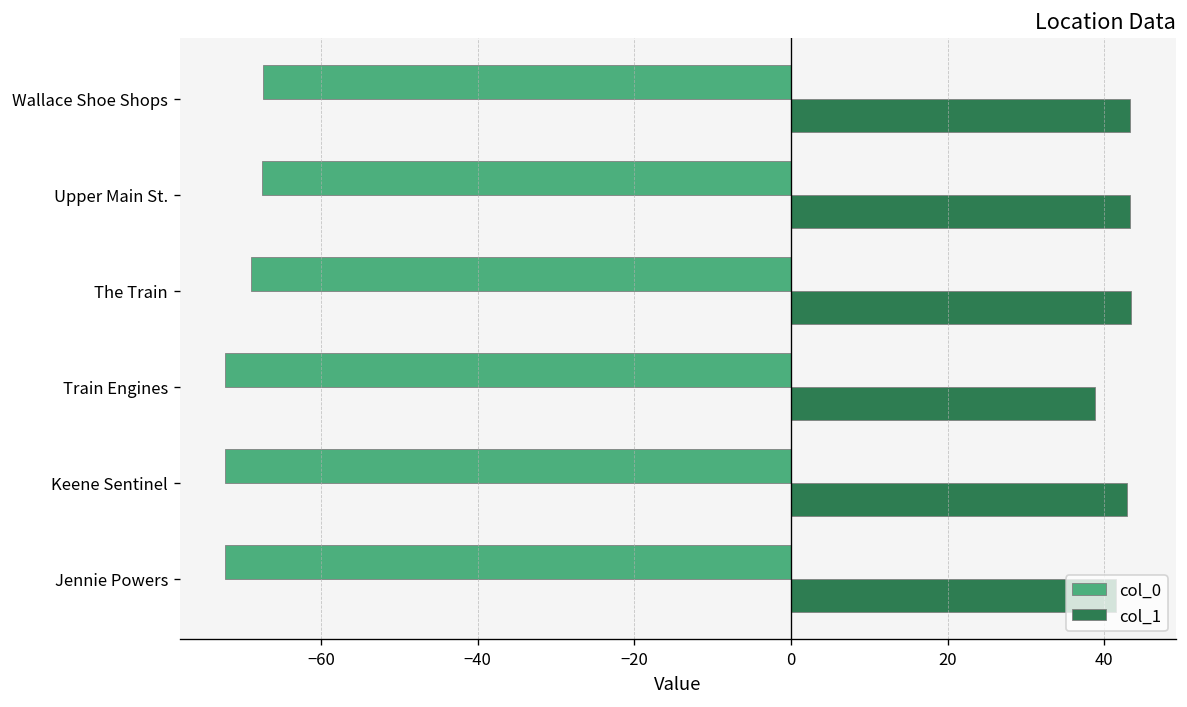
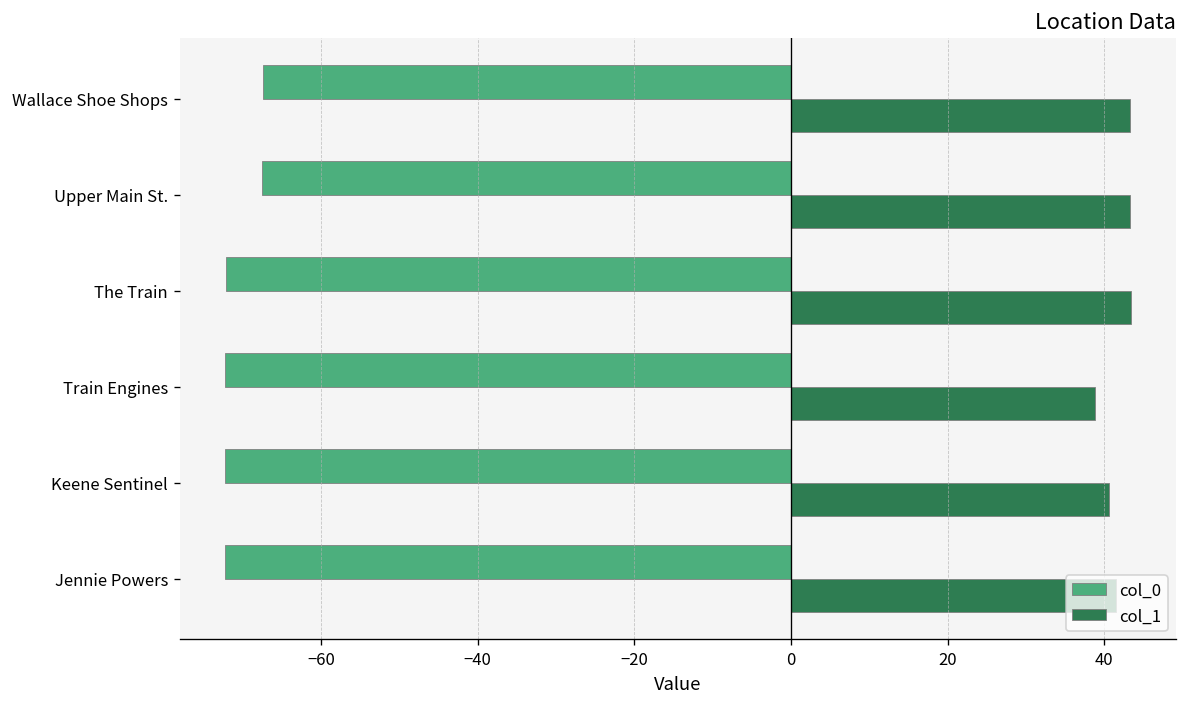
col_0, The Train: -69 -> -72
col_1, Keene Sentinel: 43 -> 41
